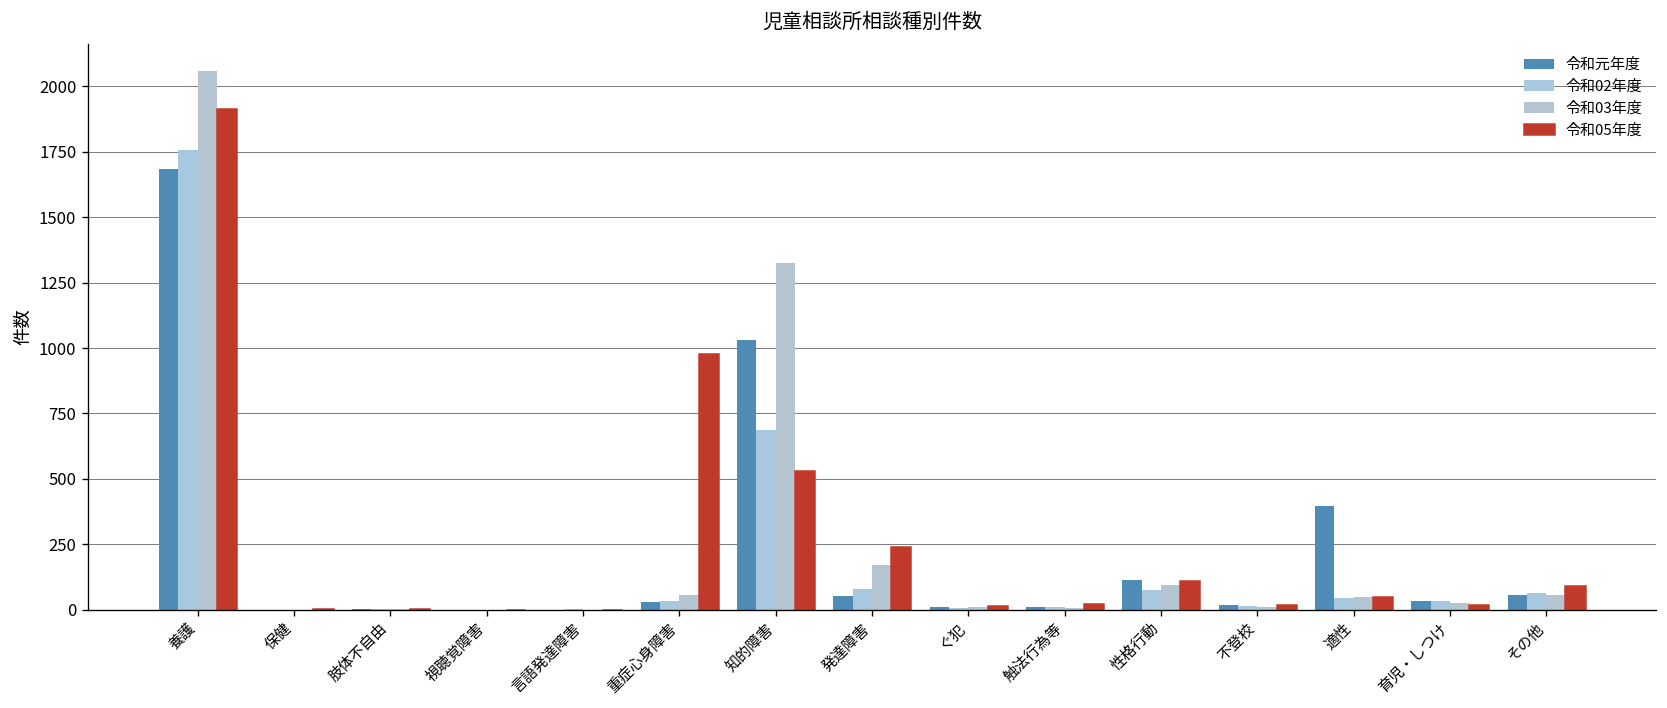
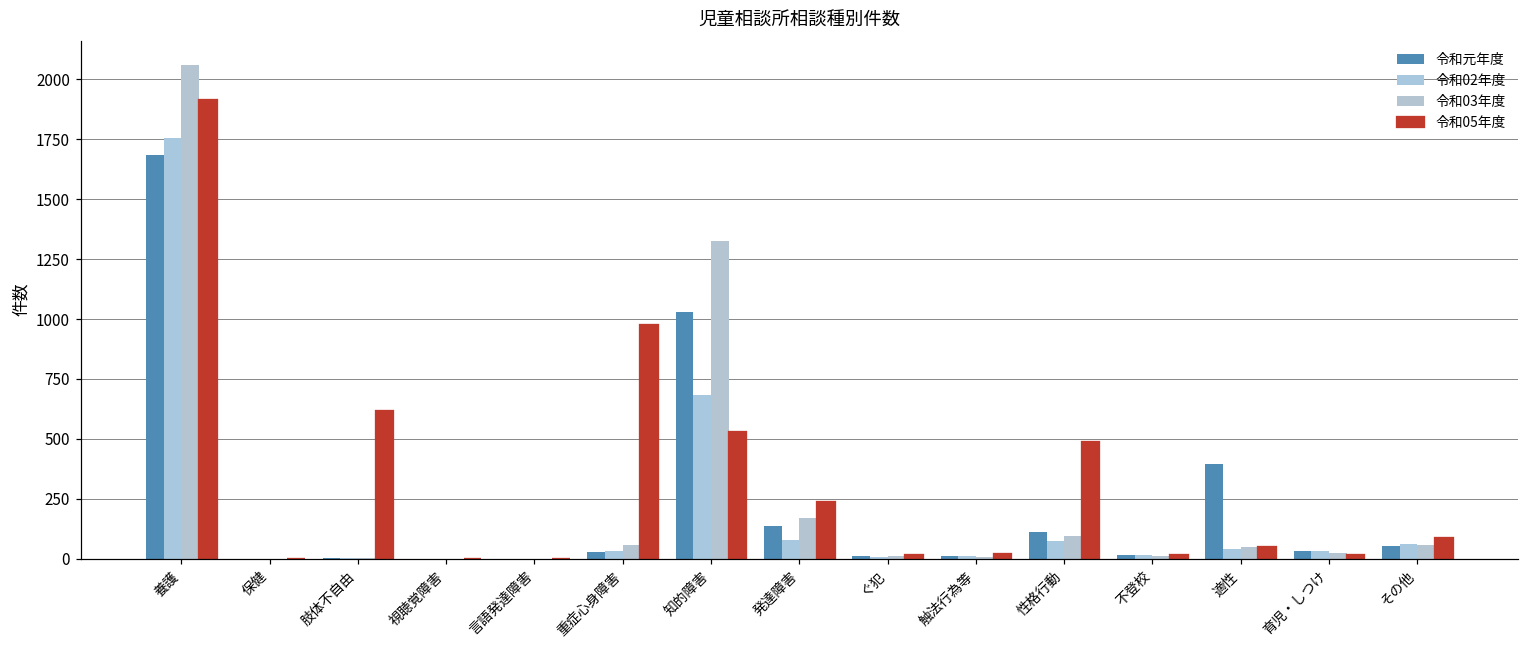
令和05年度, 肢体不自由: 0 -> 620
令和元年度, 発達障害: 50 -> 140
令和05年度, 性格行動: 110 -> 490
